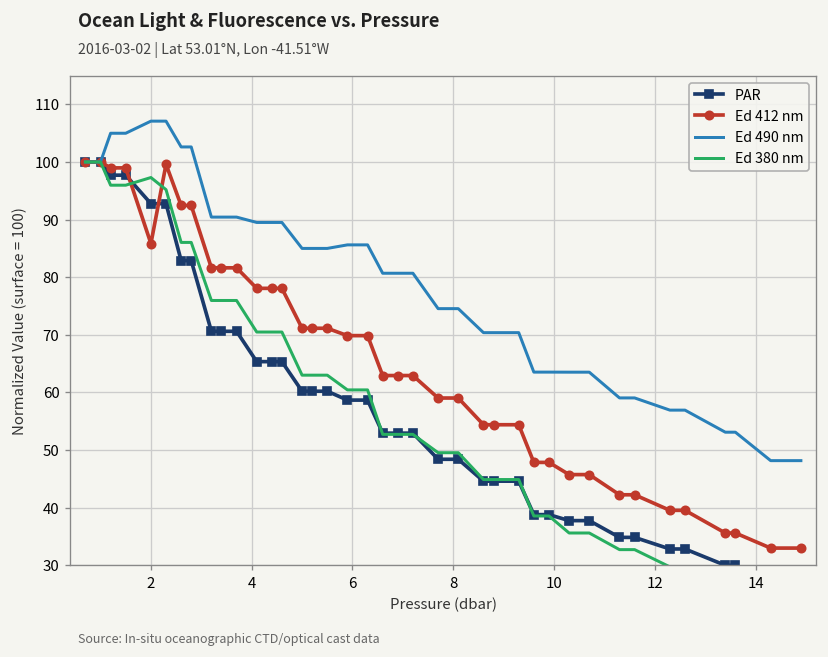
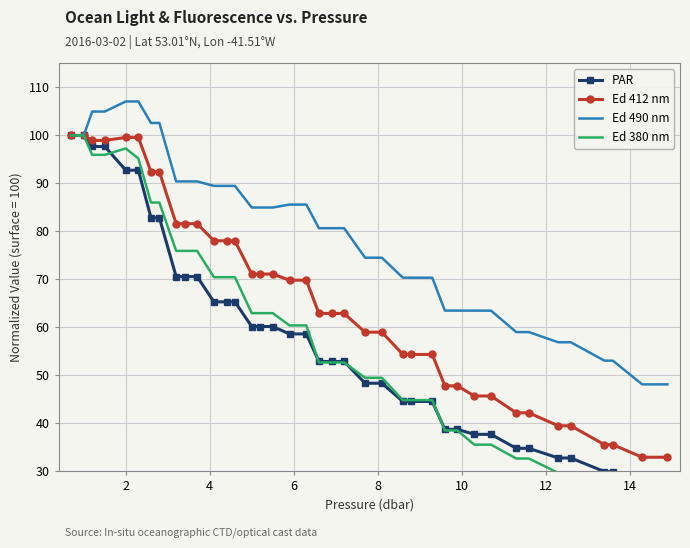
Ed 412 nm, 2: 86 -> 100
